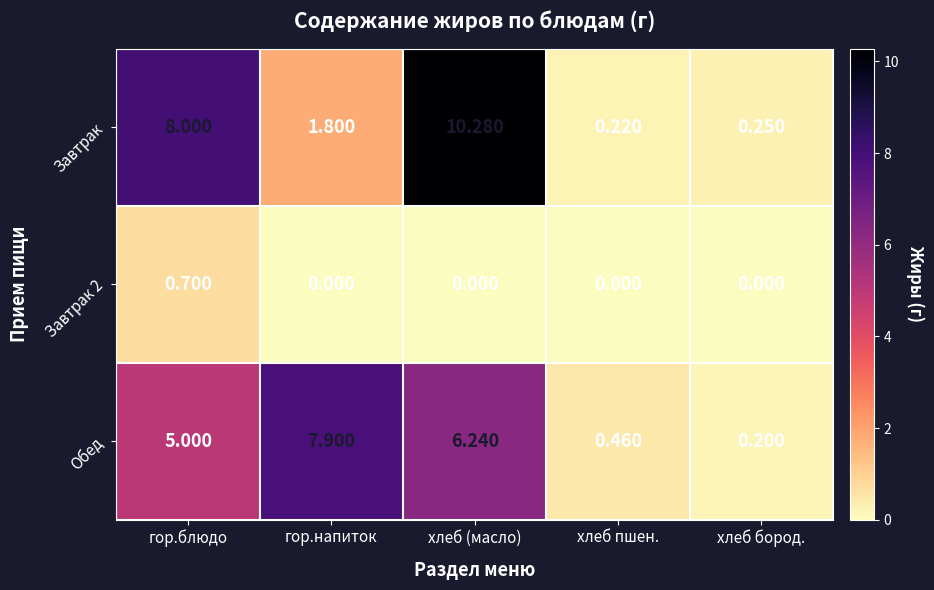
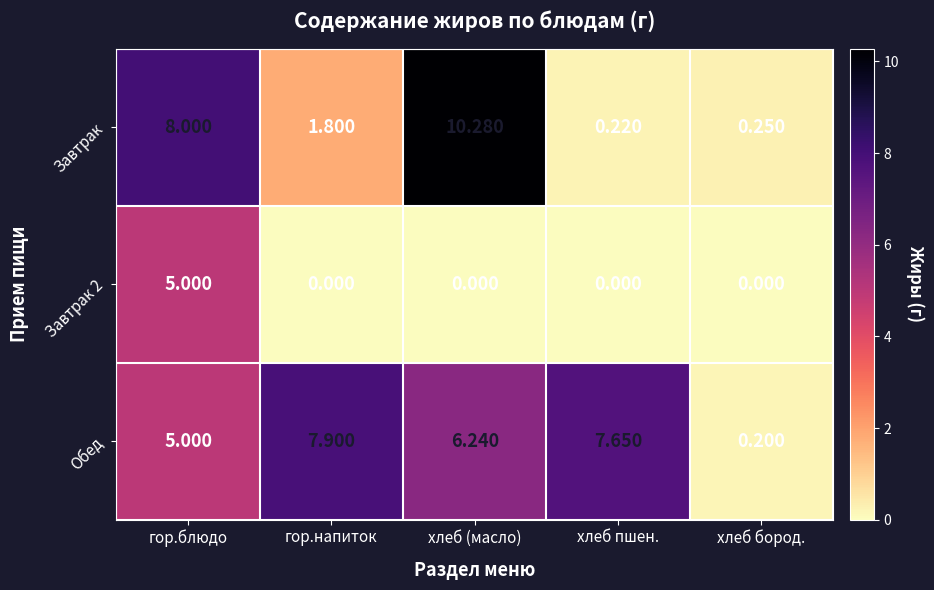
Завтрак 2, гор.блюдо: 0.700 -> 5.000
Обед, хлеб пшен.: 0.460 -> 7.650
